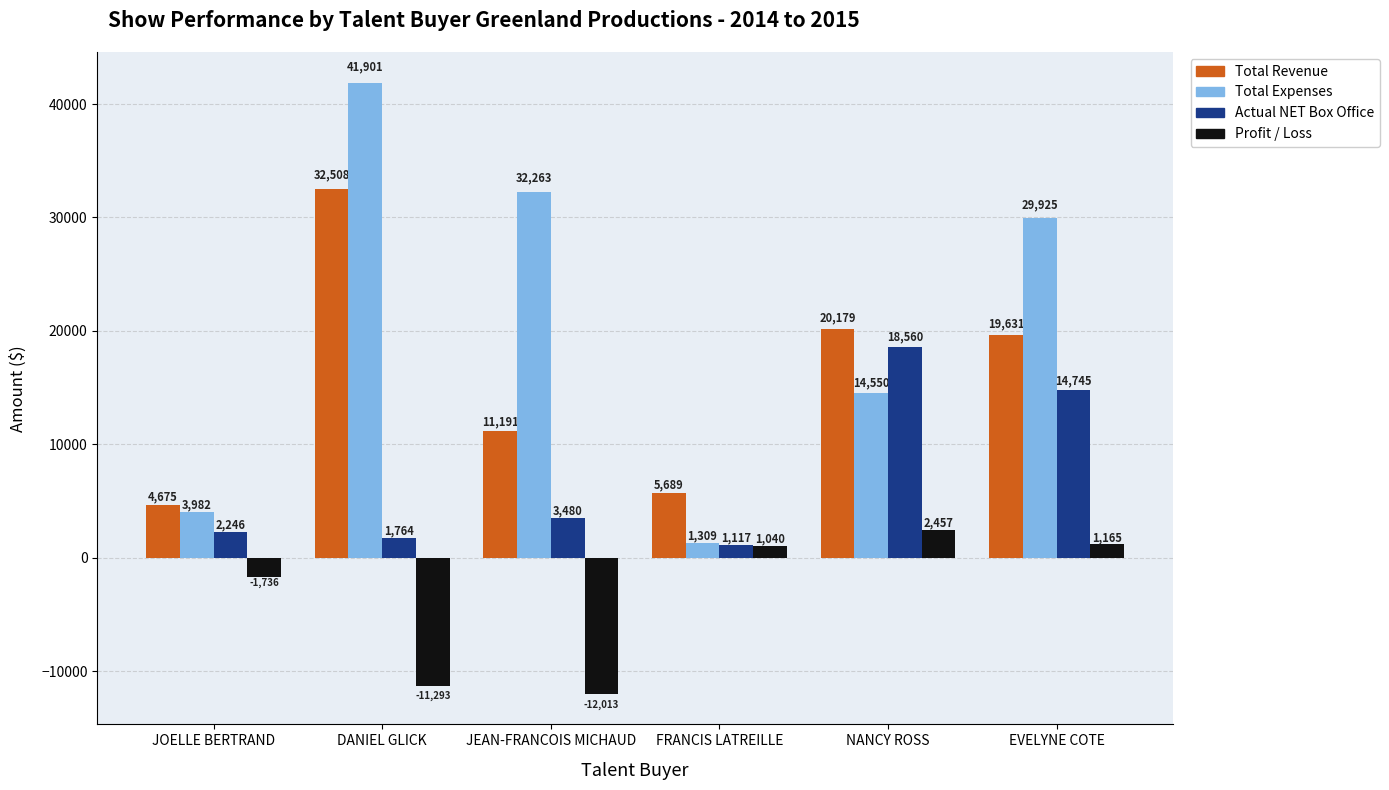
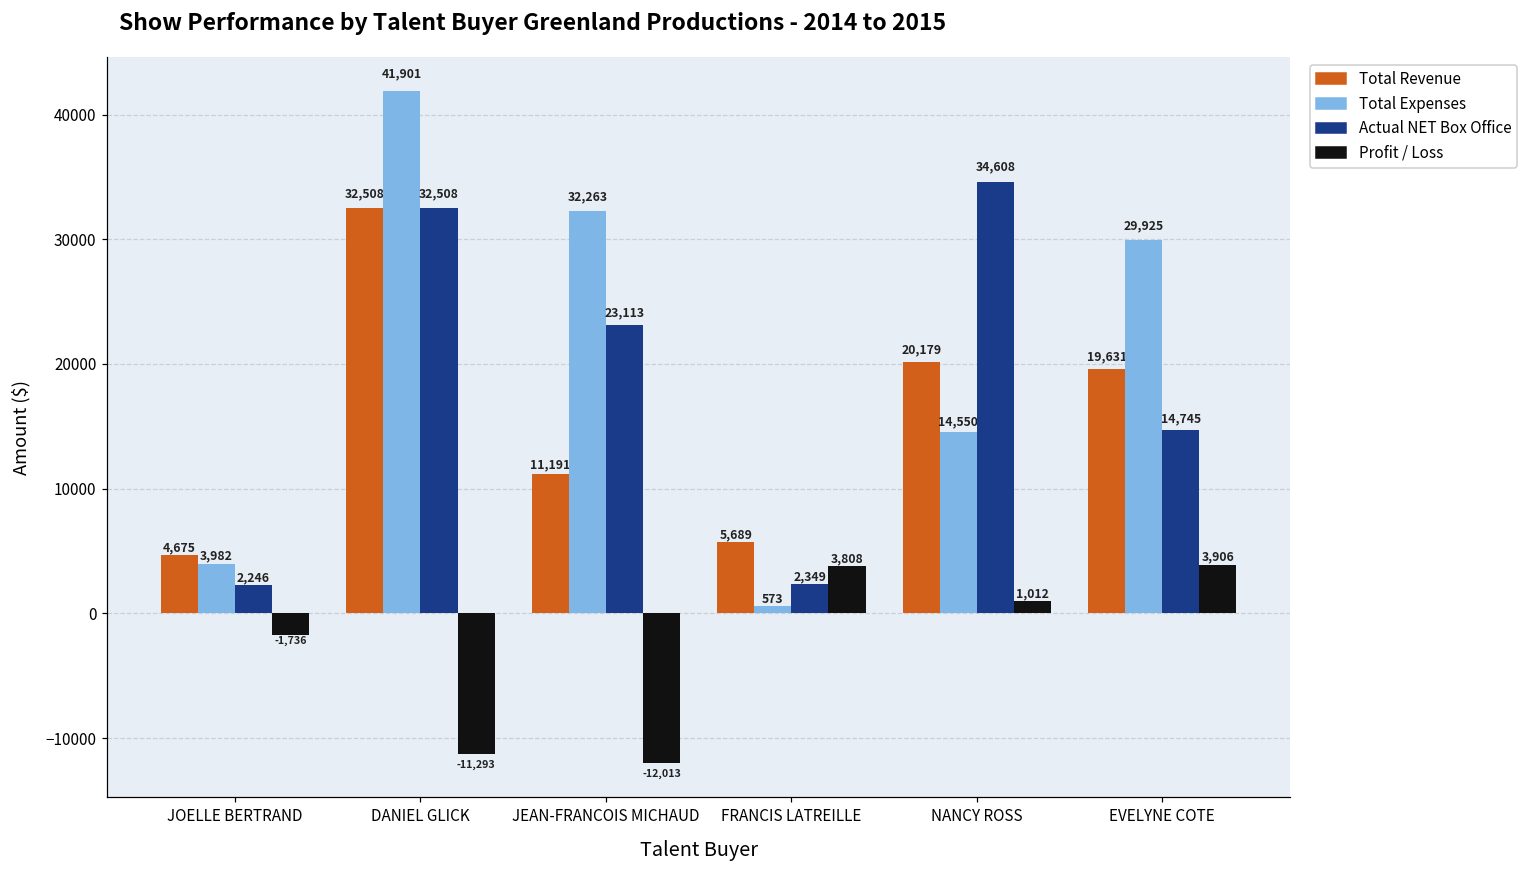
Actual NET Box Office, DANIEL GLICK: 1,764 -> 32,508
Actual NET Box Office, JEAN-FRANCOIS MICHAUD: 3,480 -> 23,113
Total Expenses, FRANCIS LATREILLE: 1,309 -> 573
Actual NET Box Office, FRANCIS LATREILLE: 1,117 -> 2,349
Profit / Loss, FRANCIS LATREILLE: 1,040 -> 3,808
Actual NET Box Office, NANCY ROSS: 18,560 -> 34,608
Profit / Loss, NANCY ROSS: 2,457 -> 1,012
Profit / Loss, EVELYNE COTE: 1,165 -> 3,906
